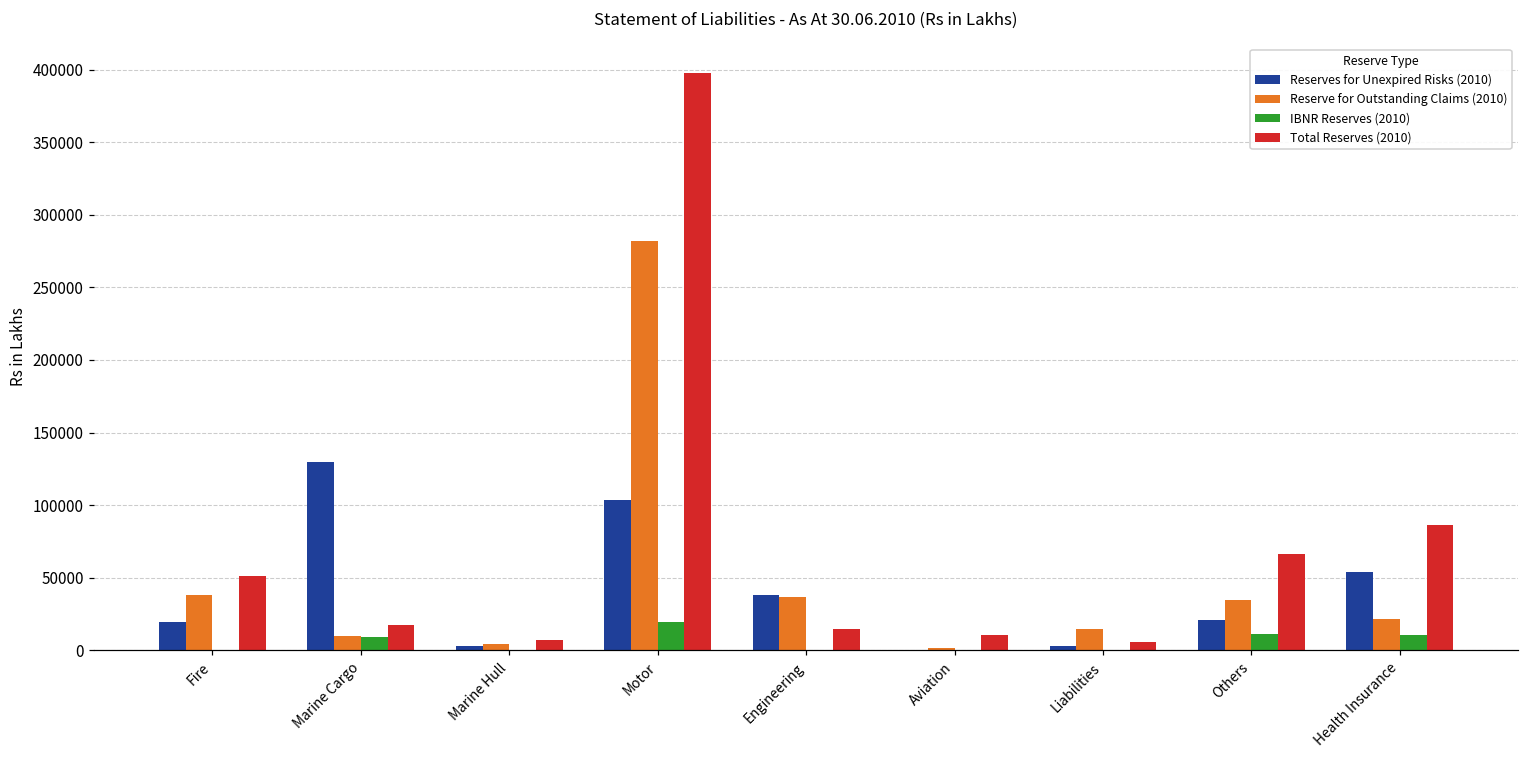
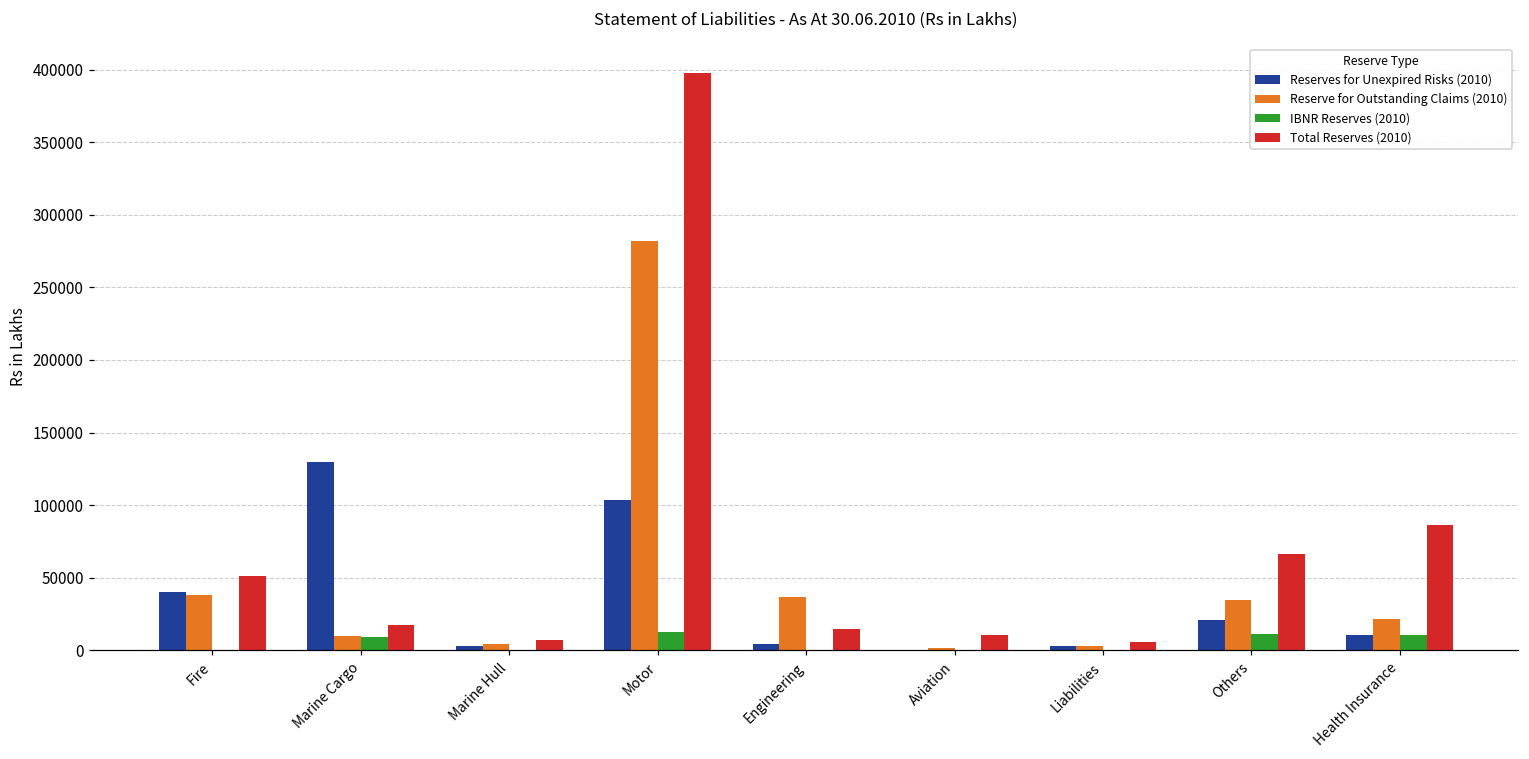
Reserves for Unexpired Risks (2010), Fire: 20000 -> 40000
IBNR Reserves (2010), Motor: 20000 -> 13000
Reserves for Unexpired Risks (2010), Engineering: 38000 -> 4000
Reserve for Outstanding Claims (2010), Liabilities: 15000 -> 3000
Reserves for Unexpired Risks (2010), Health Insurance: 54000 -> 11000
